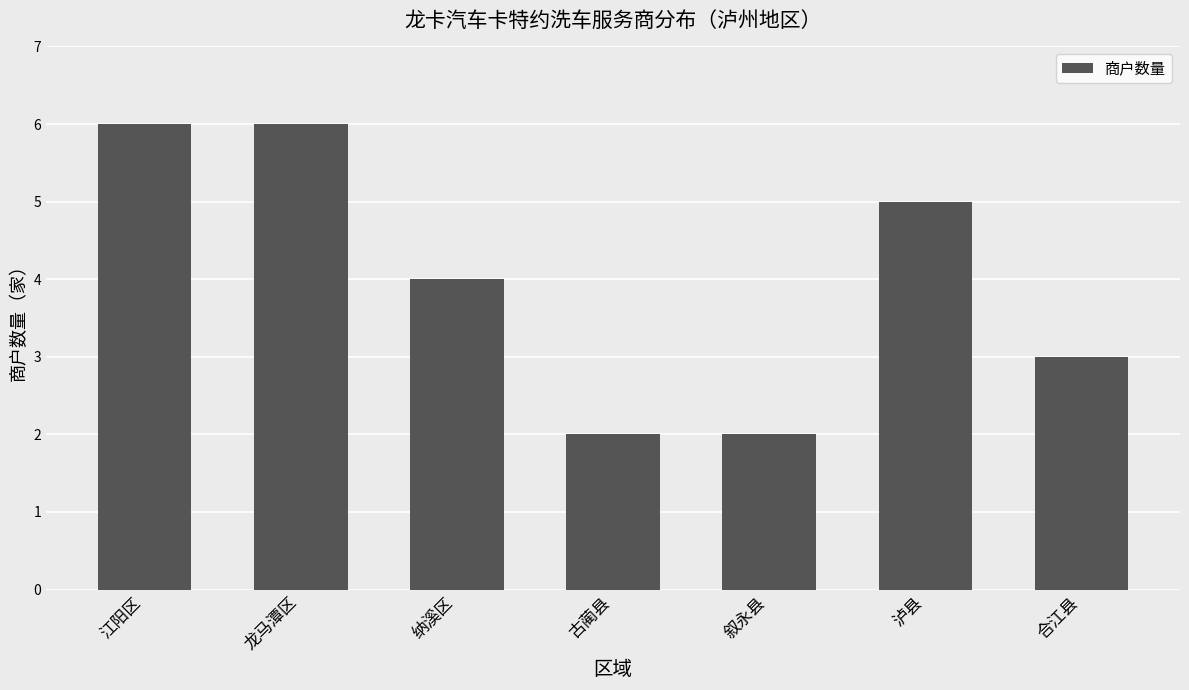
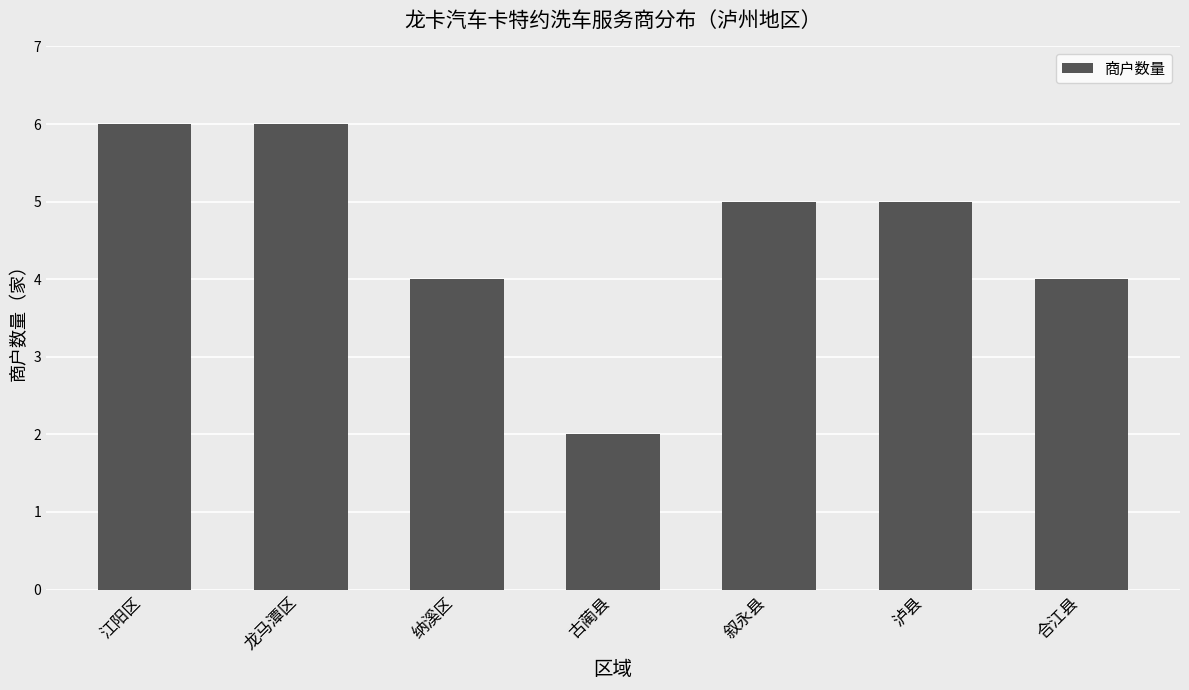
叙永县: 2 -> 5
合江县: 3 -> 4
